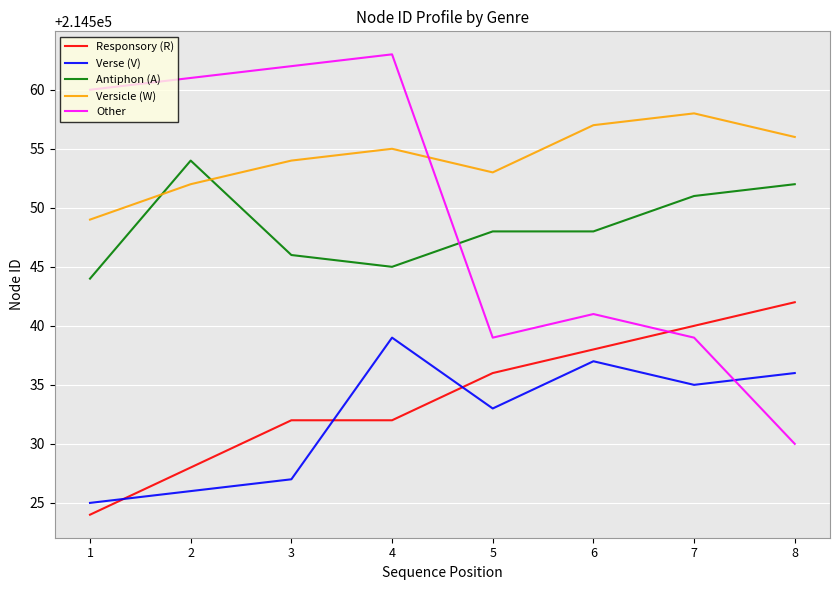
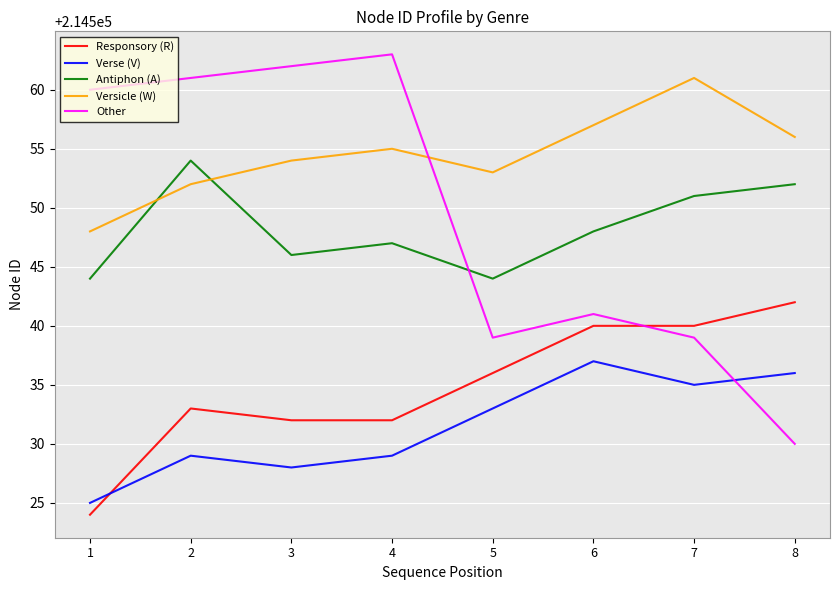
Versicle (W), 1: 214549 -> 214548
Responsory (R), 2: 214528 -> 214533
Verse (V), 2: 214526 -> 214529
Verse (V), 3: 214527 -> 214528
Verse (V), 4: 214539 -> 214529
Antiphon (A), 4: 214545 -> 214547
Antiphon (A), 5: 214548 -> 214544
Responsory (R), 6: 214538 -> 214540
Versicle (W), 7: 214558 -> 214561
